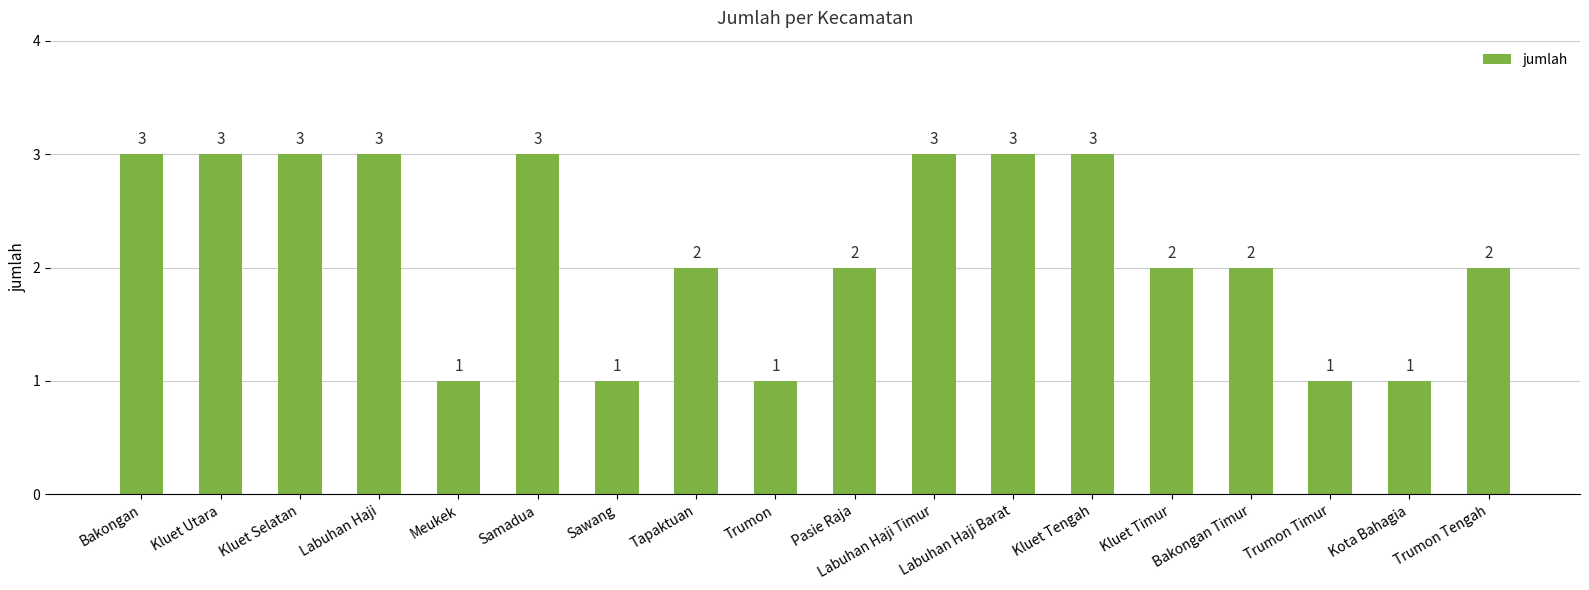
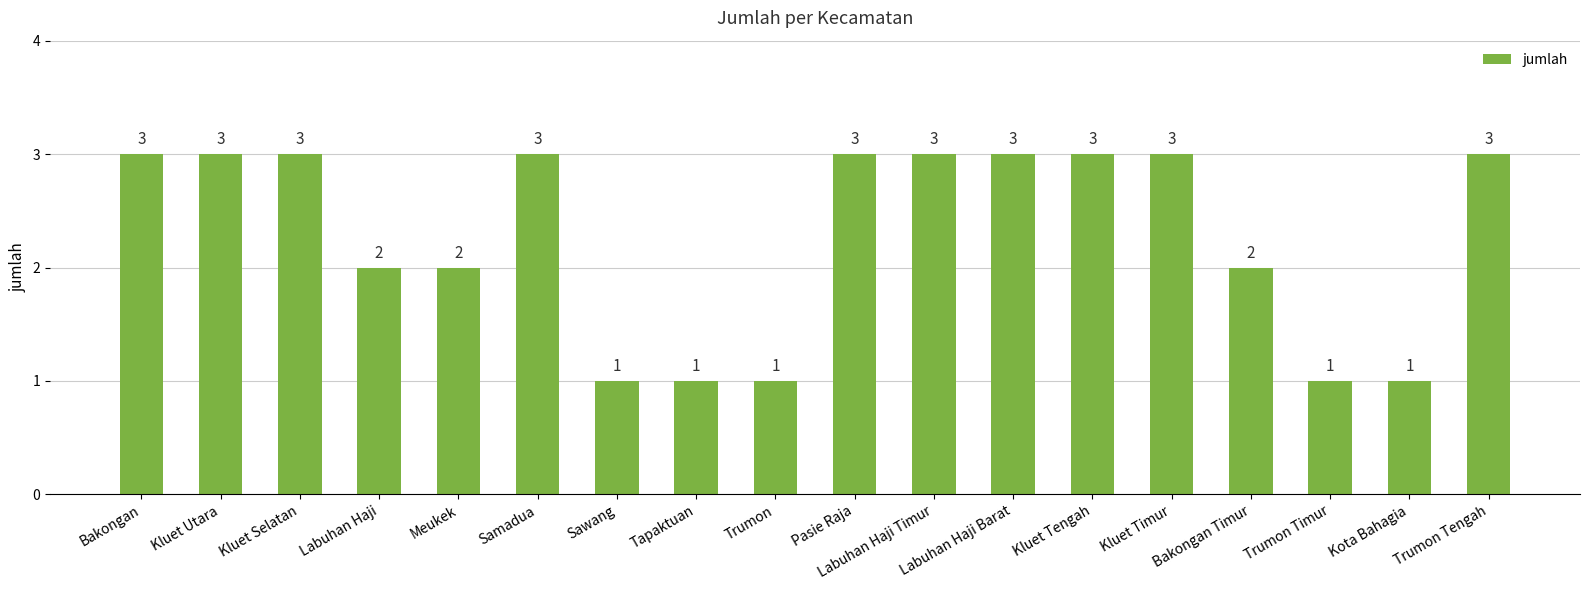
Labuhan Haji: 3 -> 2
Meukek: 1 -> 2
Tapaktuan: 2 -> 1
Pasie Raja: 2 -> 3
Kluet Timur: 2 -> 3
Trumon Tengah: 2 -> 3
